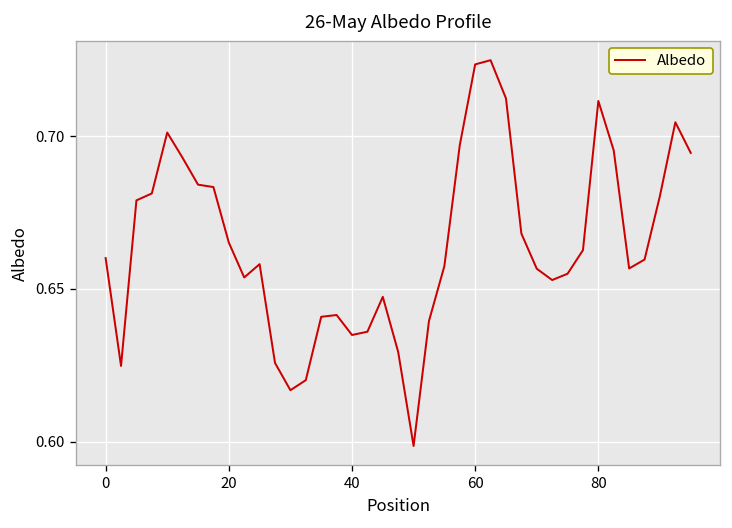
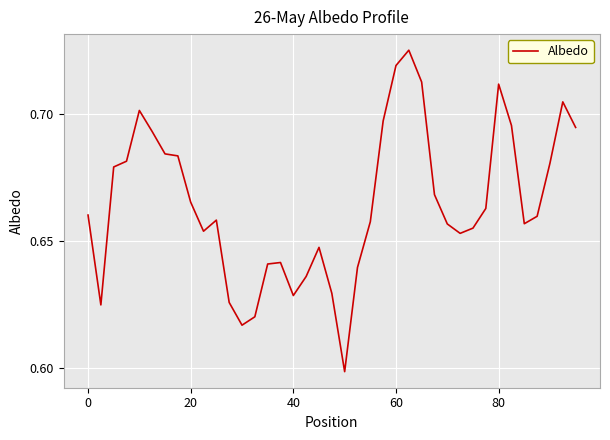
40: 0.635 -> 0.628
60: 0.724 -> 0.719
